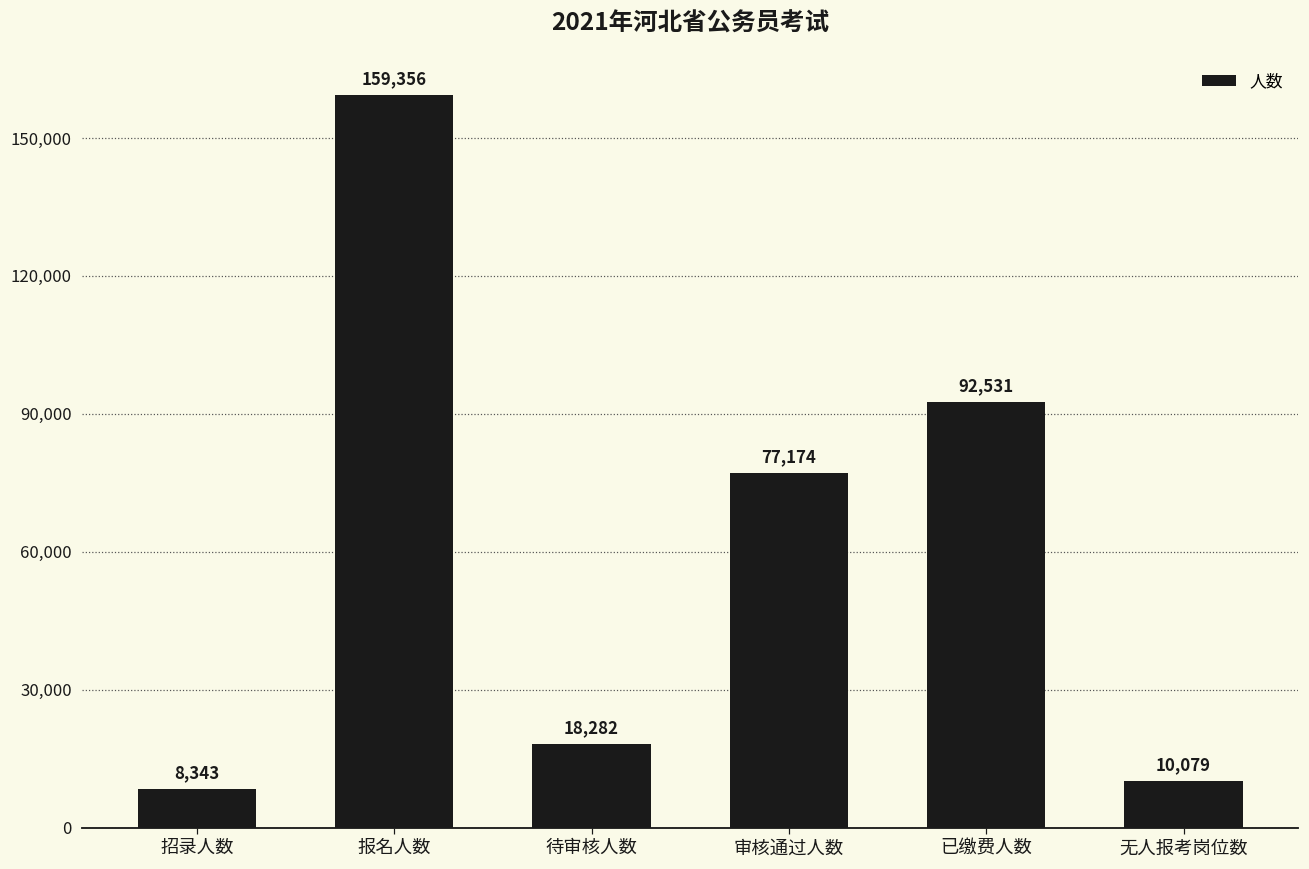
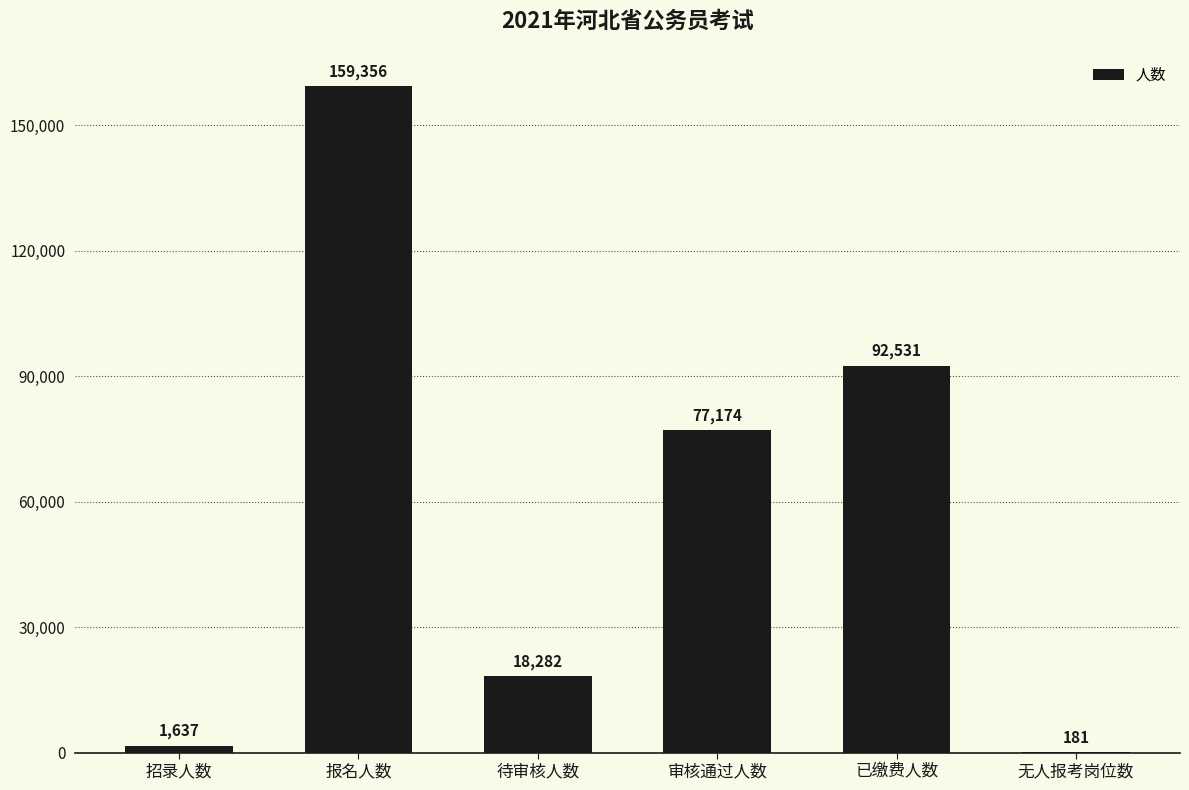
招录人数: 8,343 -> 1,637
无人报考岗位数: 10,079 -> 181
